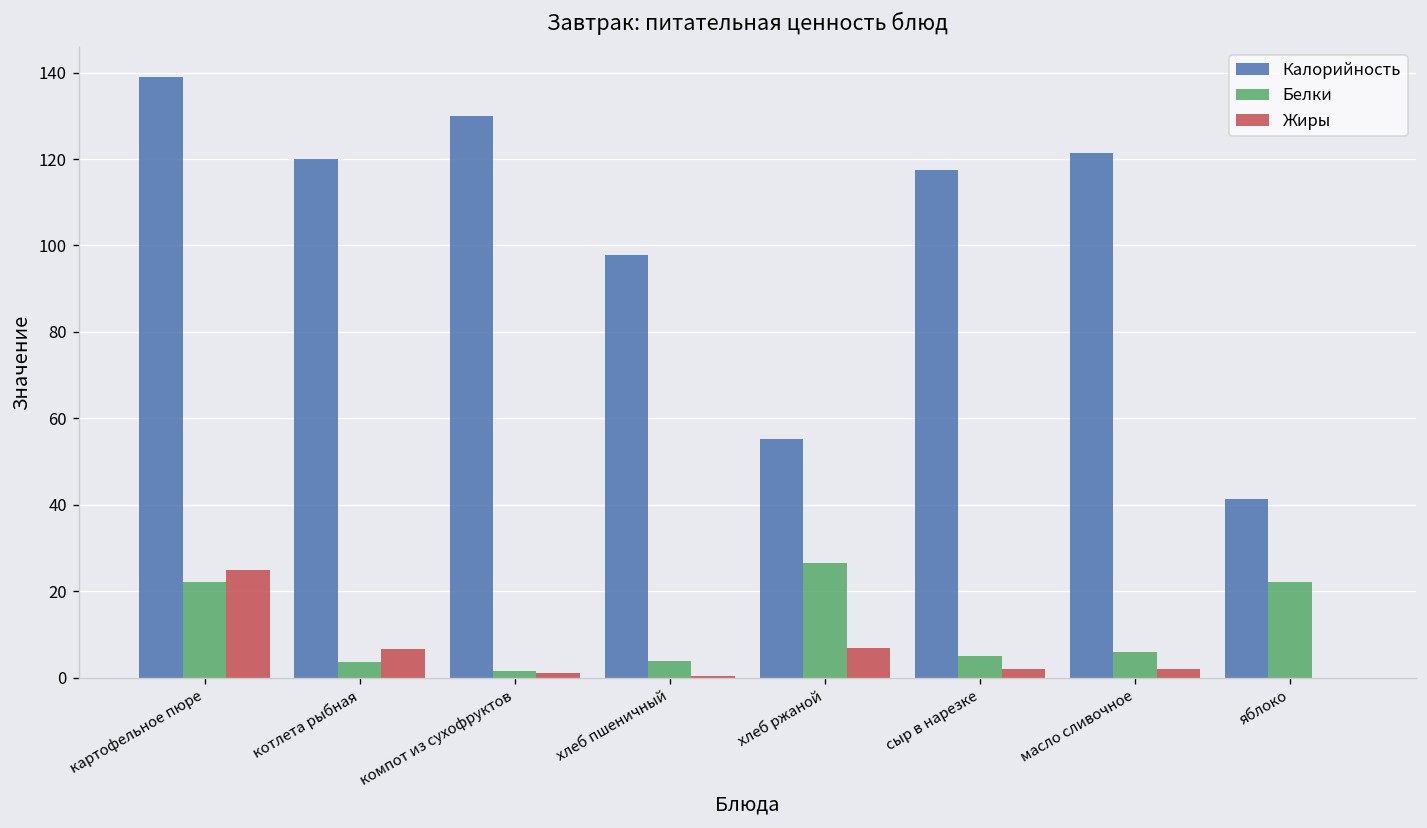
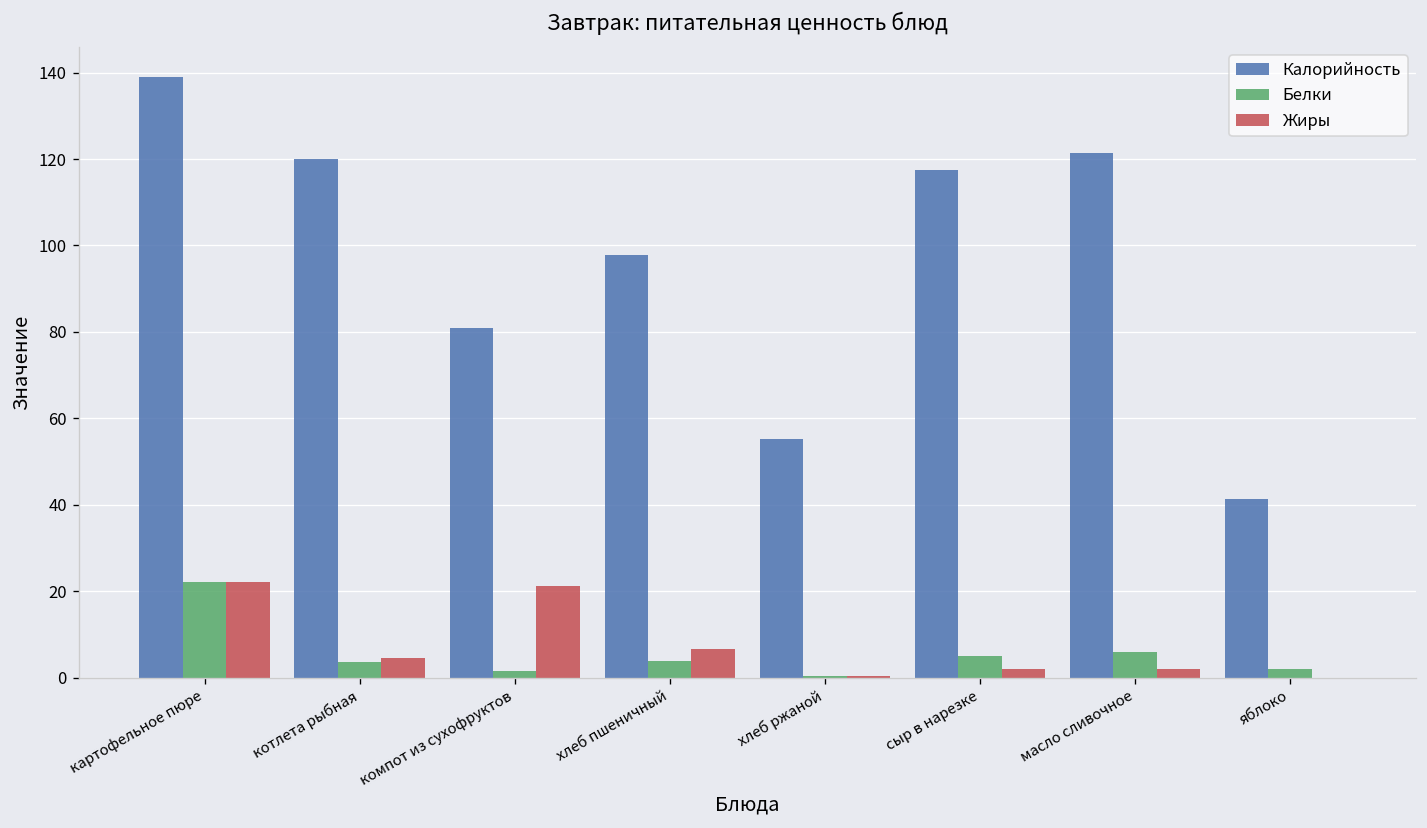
Жиры, картофельное пюре: 25 -> 22
Жиры, котлета рыбная: 7 -> 4
Калорийность, компот из сухофруктов: 130 -> 81
Жиры, компот из сухофруктов: 1 -> 21
Жиры, хлеб пшеничный: 0 -> 7
Белки, хлеб ржаной: 27 -> 0
Жиры, хлеб ржаной: 7 -> 0
Белки, яблоко: 22 -> 2
